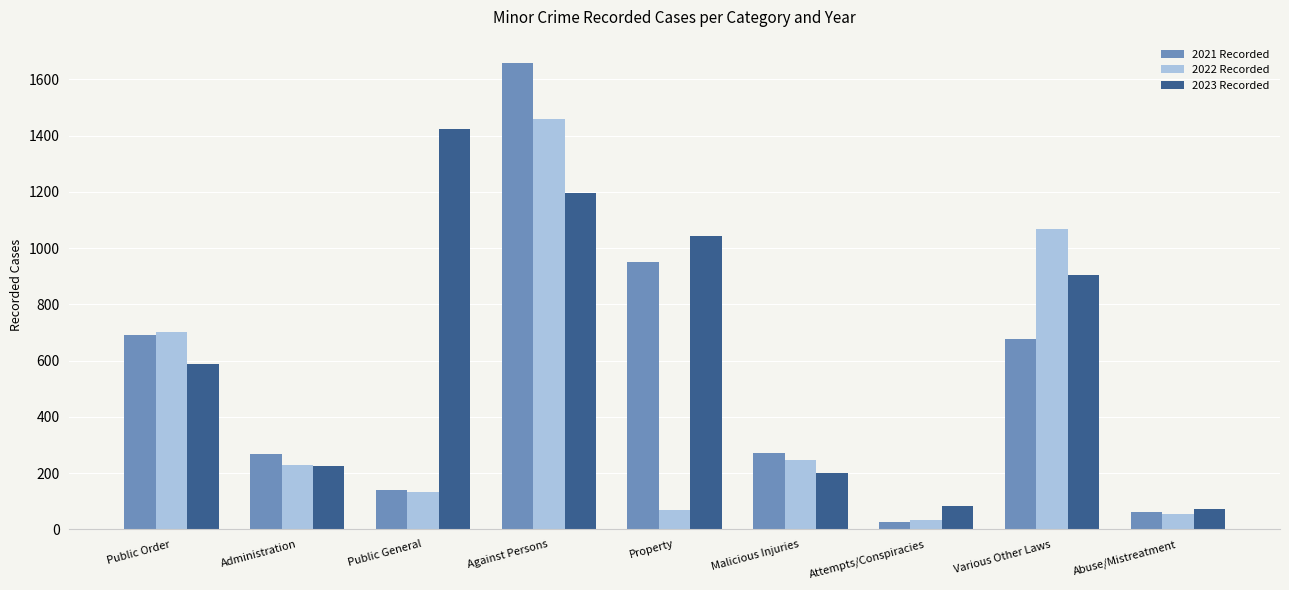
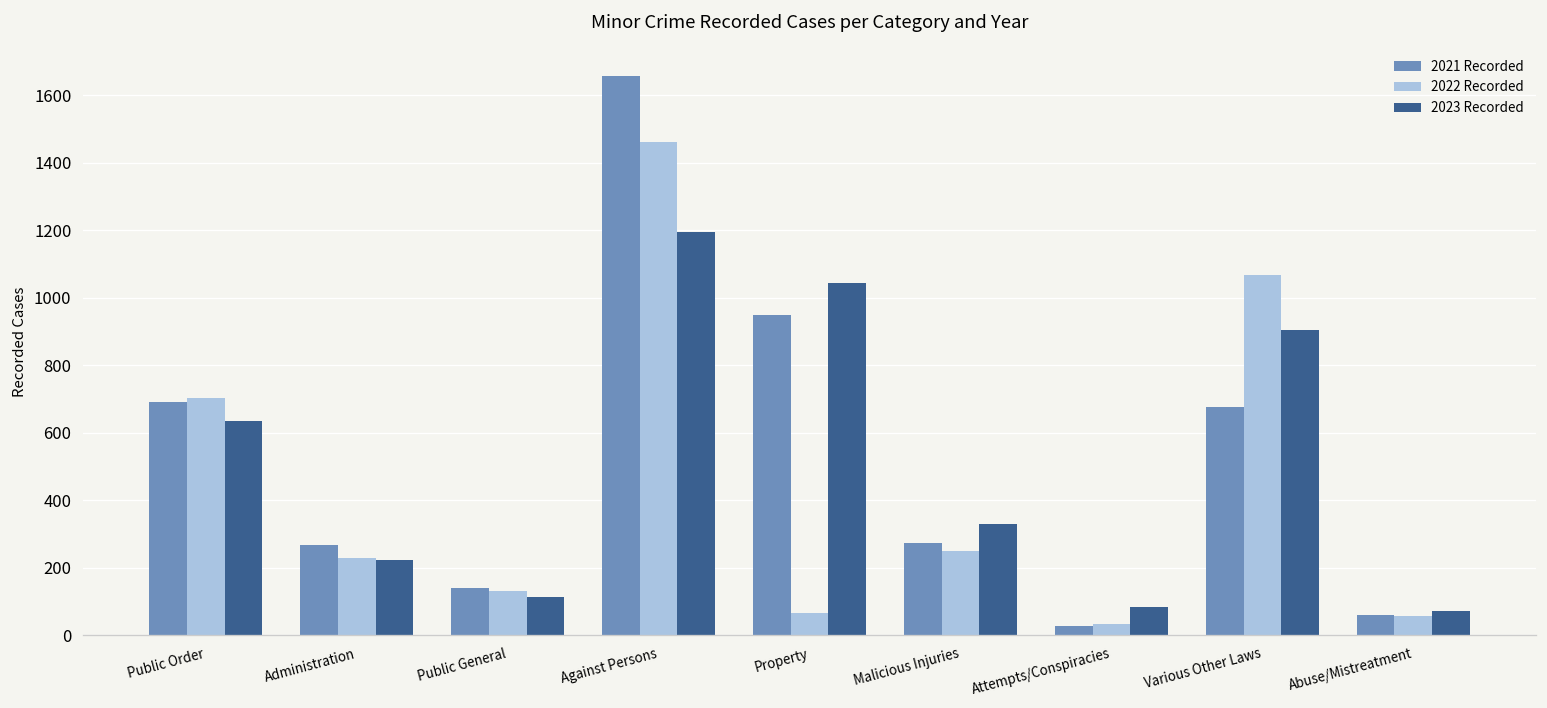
2023 Recorded, Public Order: 590 -> 640
2023 Recorded, Public General: 1420 -> 110
2023 Recorded, Malicious Injuries: 200 -> 330
